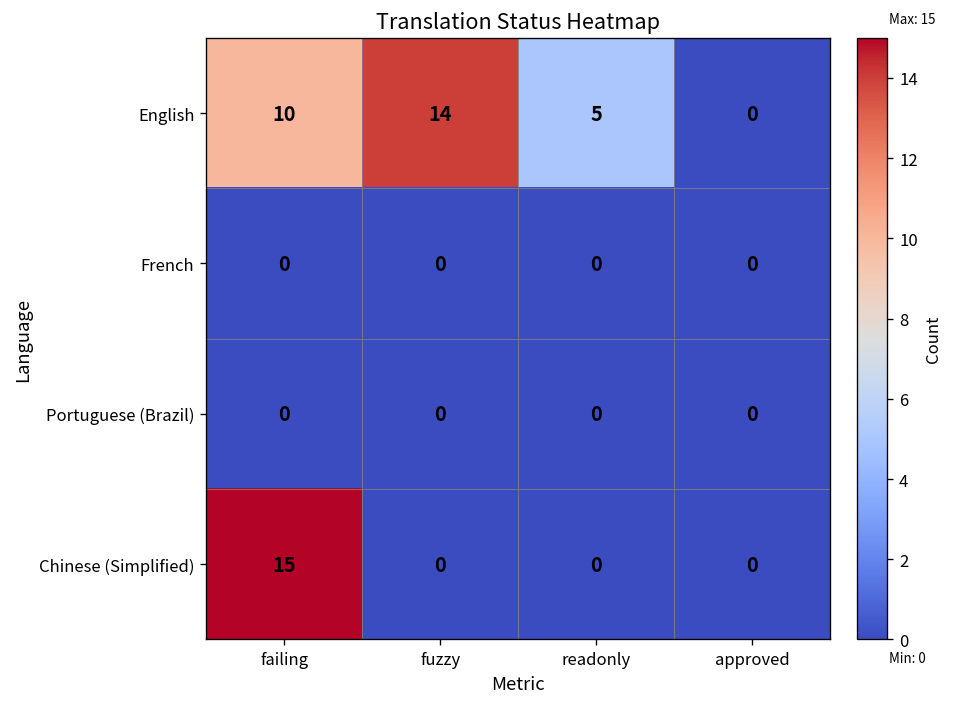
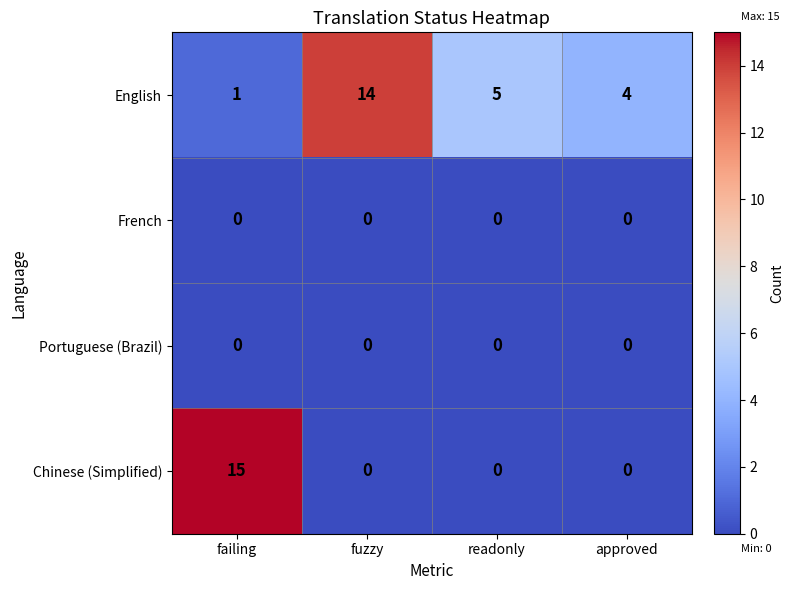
English, failing: 10 -> 1
English, approved: 0 -> 4
